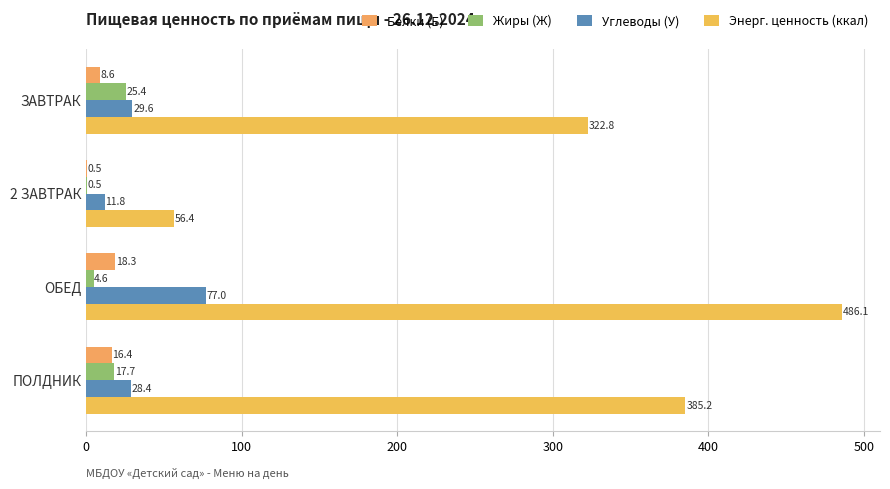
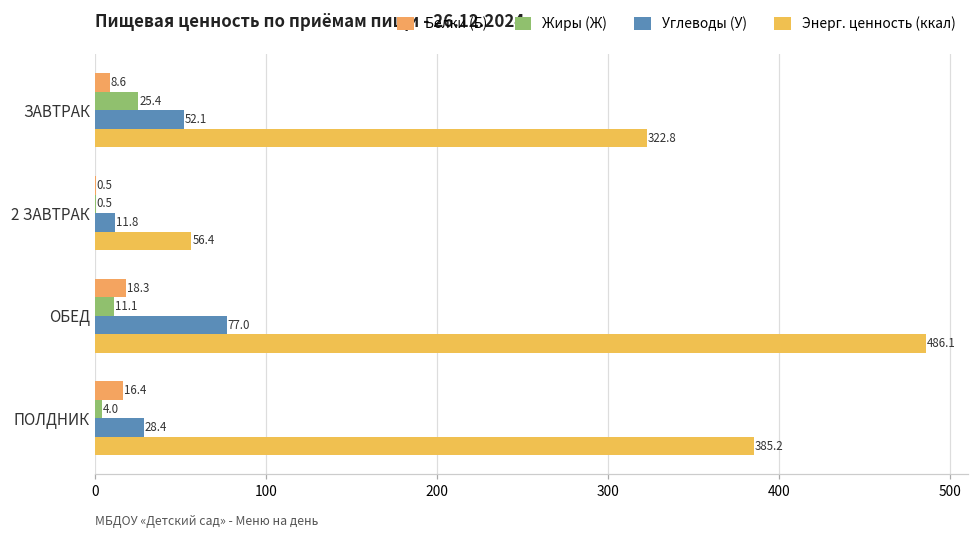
Углеводы (У), ЗАВТРАК: 29.6 -> 52.1
Жиры (Ж), ОБЕД: 4.6 -> 11.1
Жиры (Ж), ПОЛДНИК: 17.7 -> 4.0
